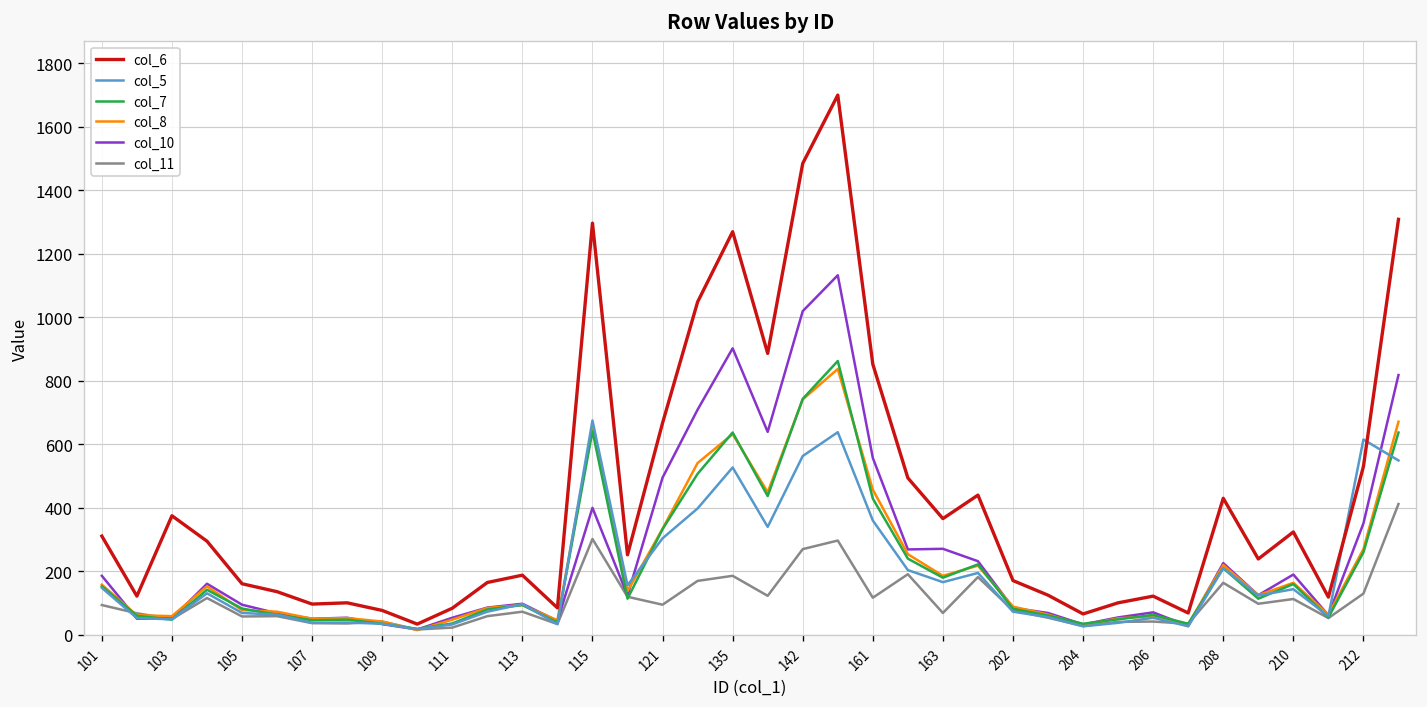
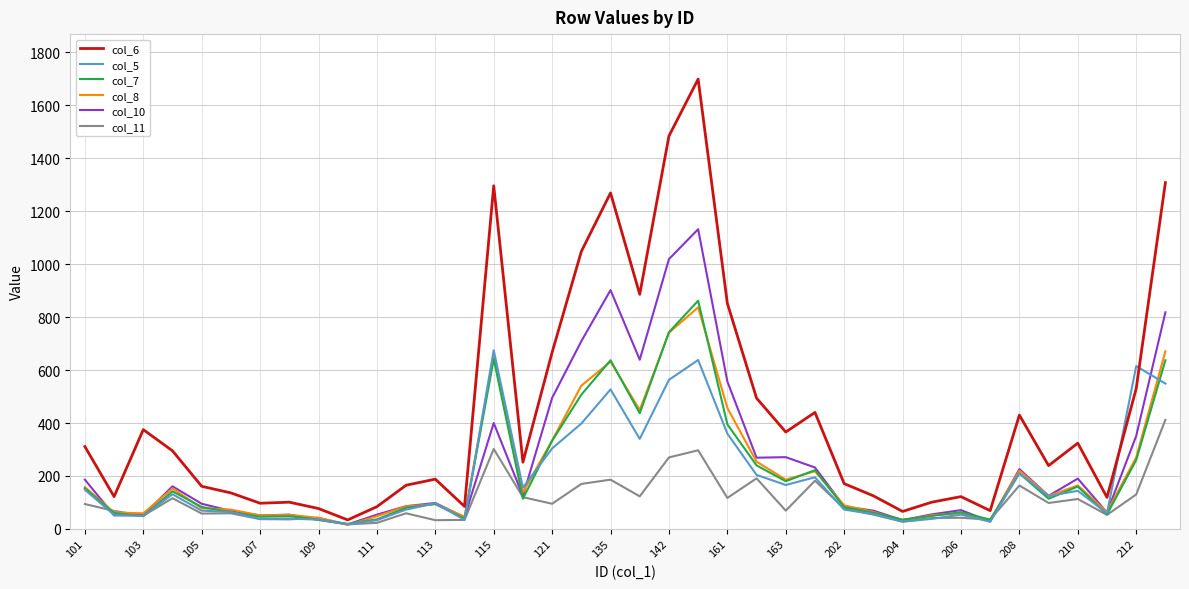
col_11, 113: 70 -> 30
col_7, 161: 430 -> 400
